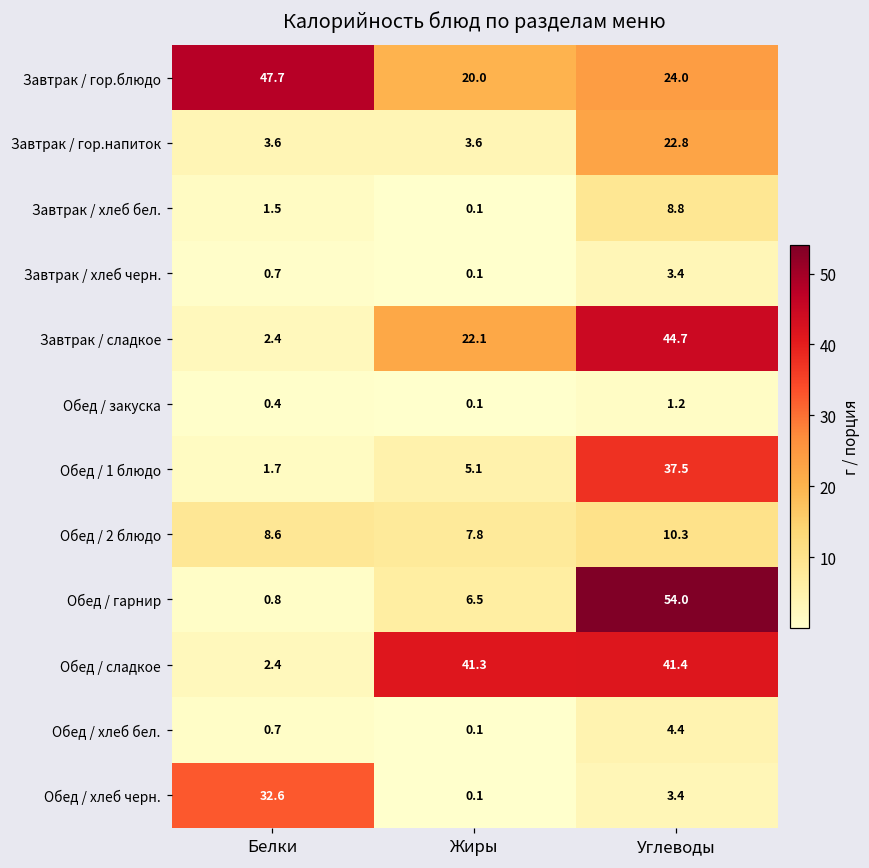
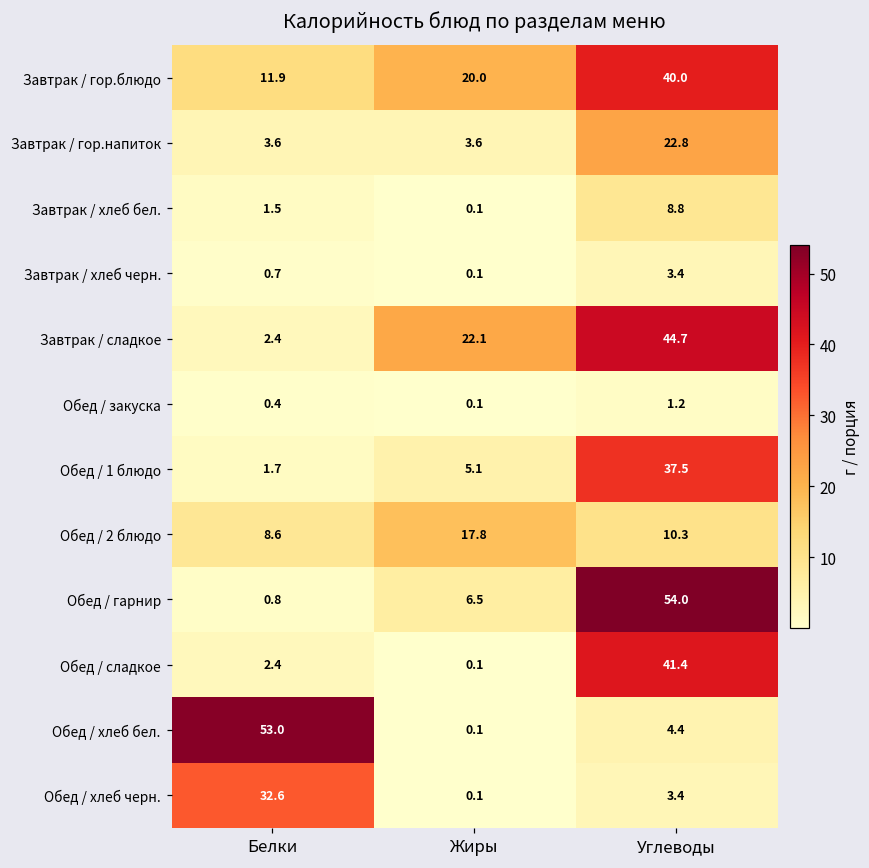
Завтрак / гор.блюдо, Белки: 47.7 -> 11.9
Завтрак / гор.блюдо, Углеводы: 24.0 -> 40.0
Обед / 2 блюдо, Жиры: 7.8 -> 17.8
Обед / сладкое, Жиры: 41.3 -> 0.1
Обед / хлеб бел., Белки: 0.7 -> 53.0
